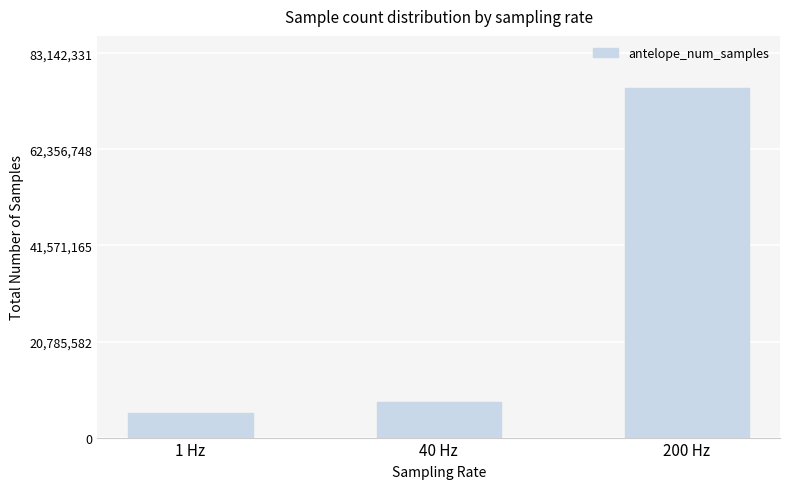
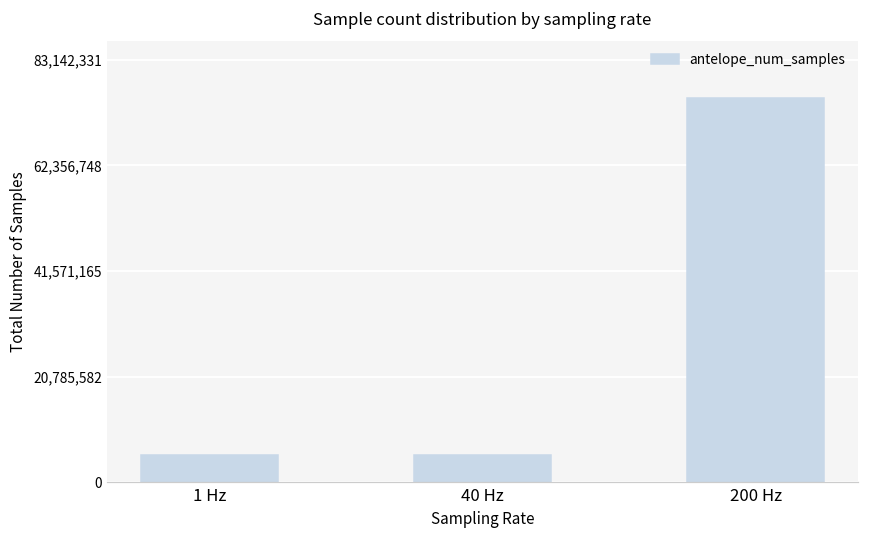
40 Hz: 8,000,000 -> 5,000,000
